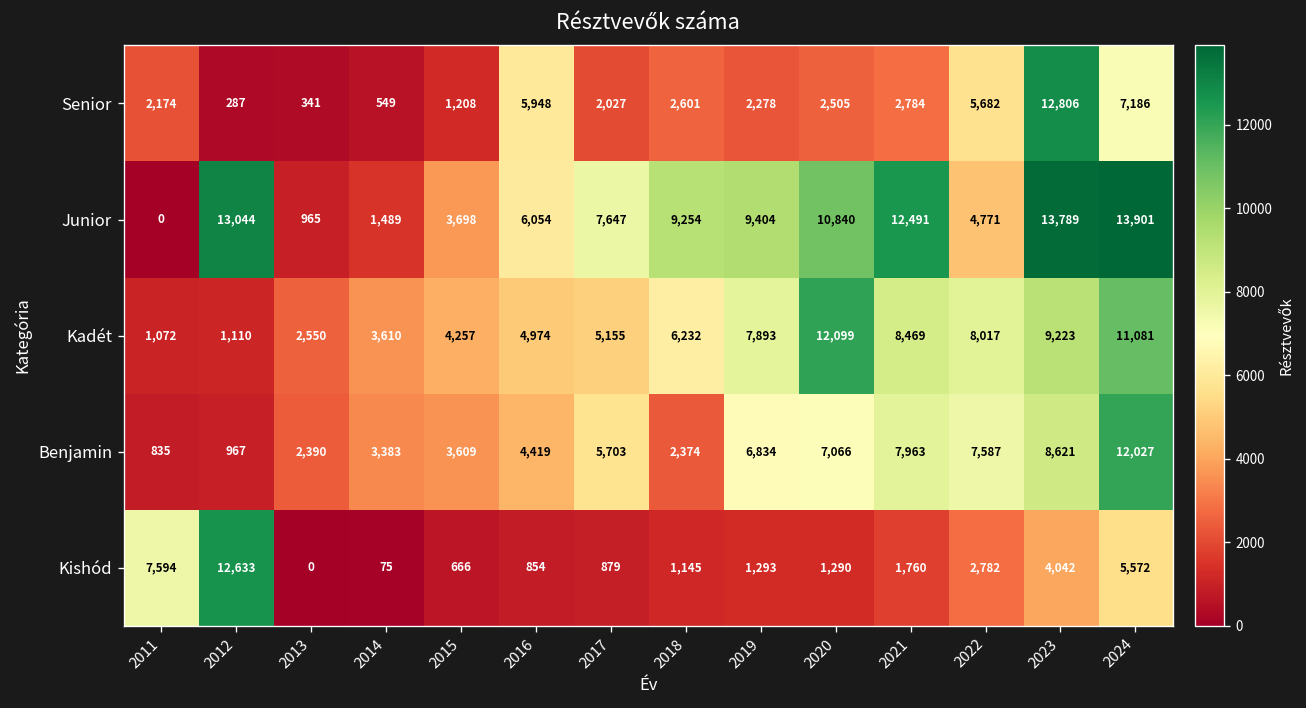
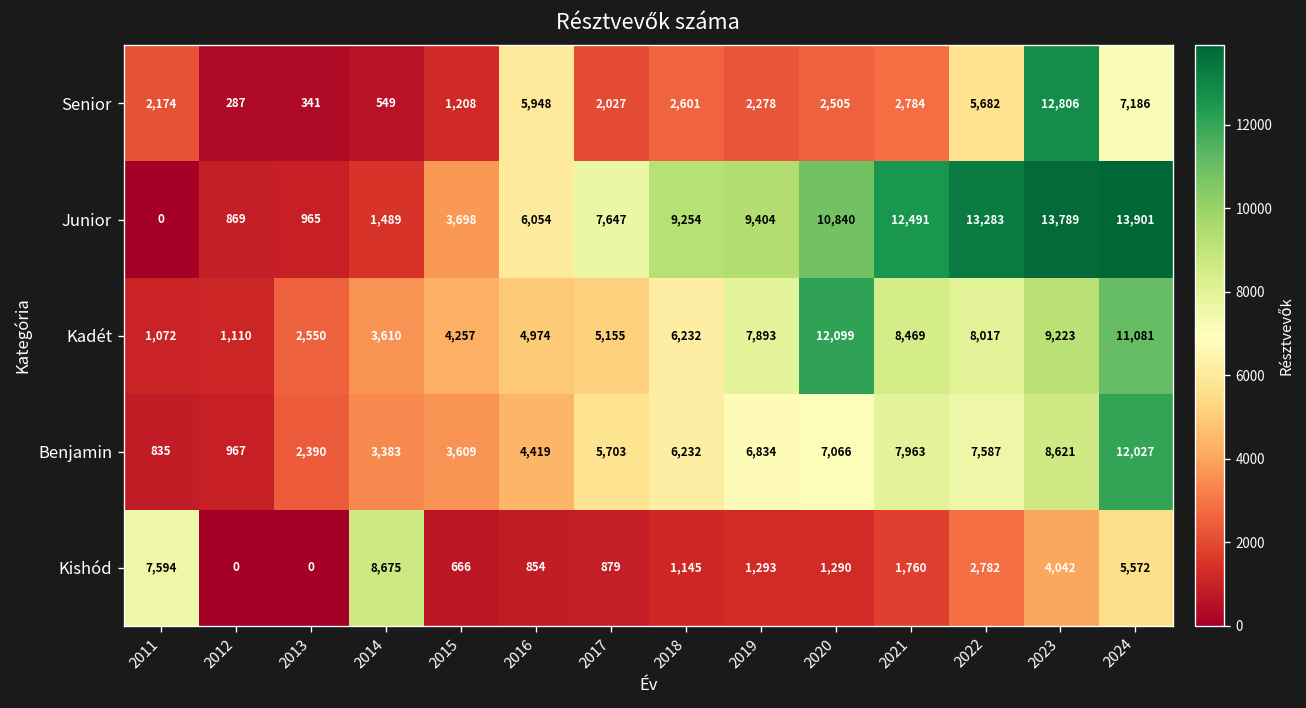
Junior, 2012: 13,044 -> 869
Junior, 2022: 4,771 -> 13,283
Benjamin, 2018: 2,374 -> 6,232
Kishód, 2012: 12,633 -> 0
Kishód, 2014: 75 -> 8,675
